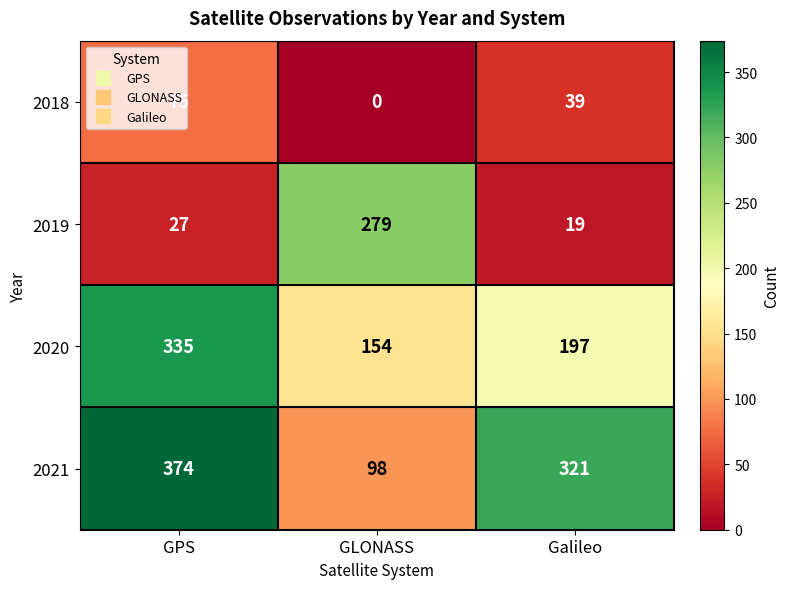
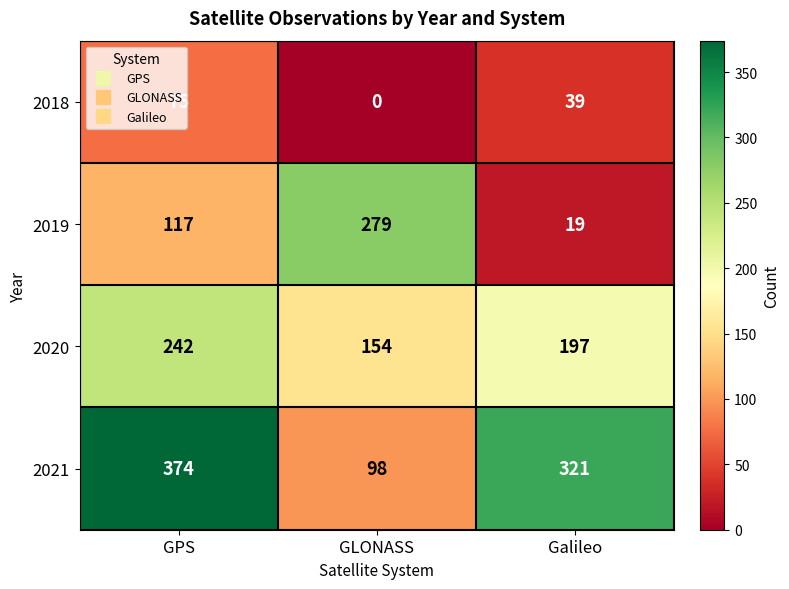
2019, GPS: 27 -> 117
2020, GPS: 335 -> 242
